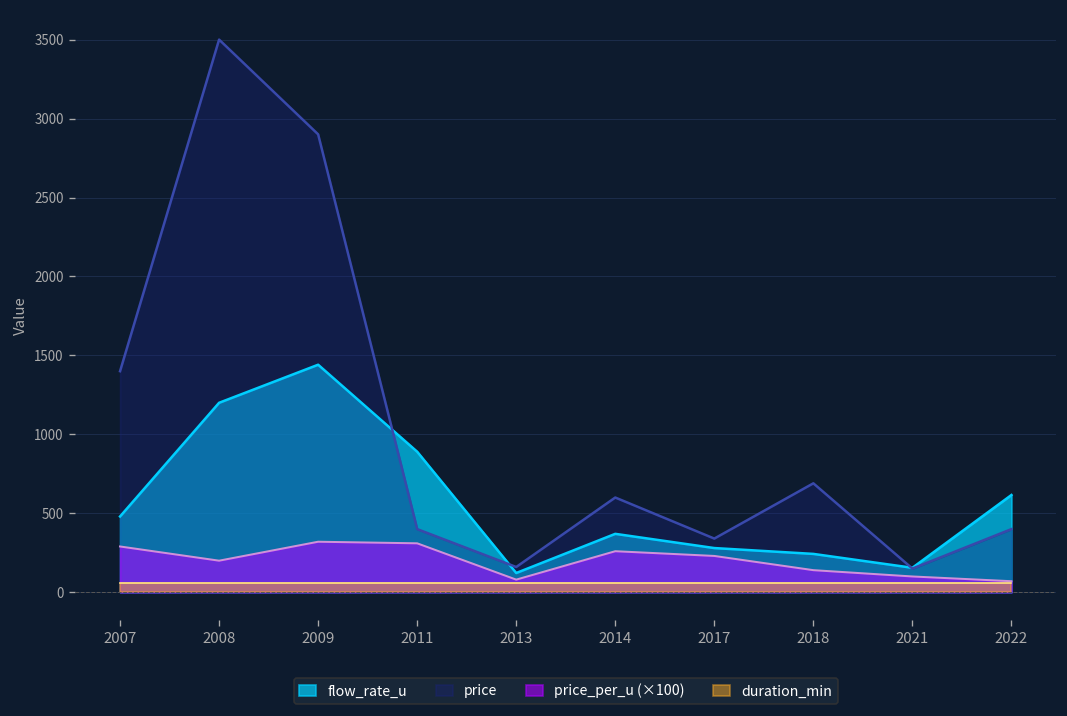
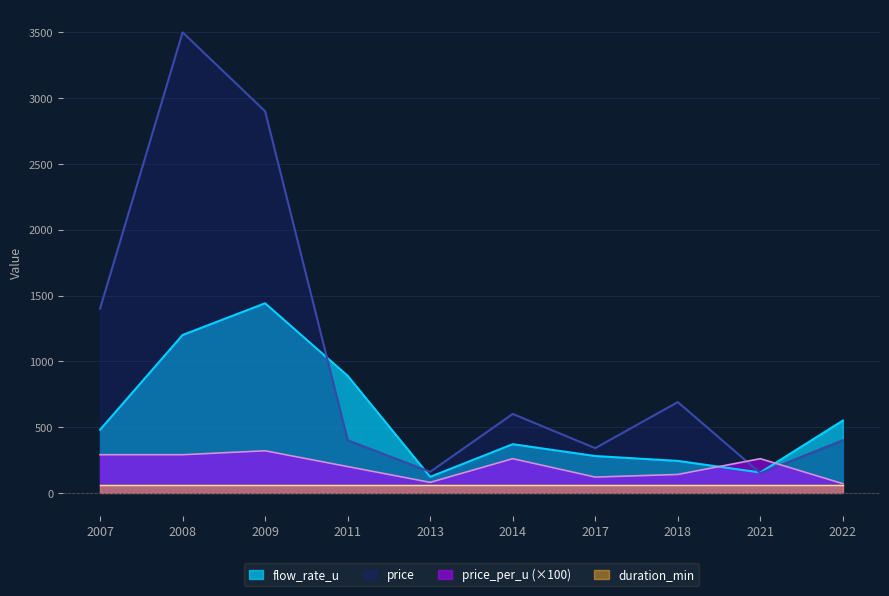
price_per_u (×100), 2008: 200 -> 290
price_per_u (×100), 2011: 310 -> 200
price_per_u (×100), 2017: 230 -> 120
price_per_u (×100), 2021: 100 -> 260
flow_rate_u, 2022: 620 -> 550
